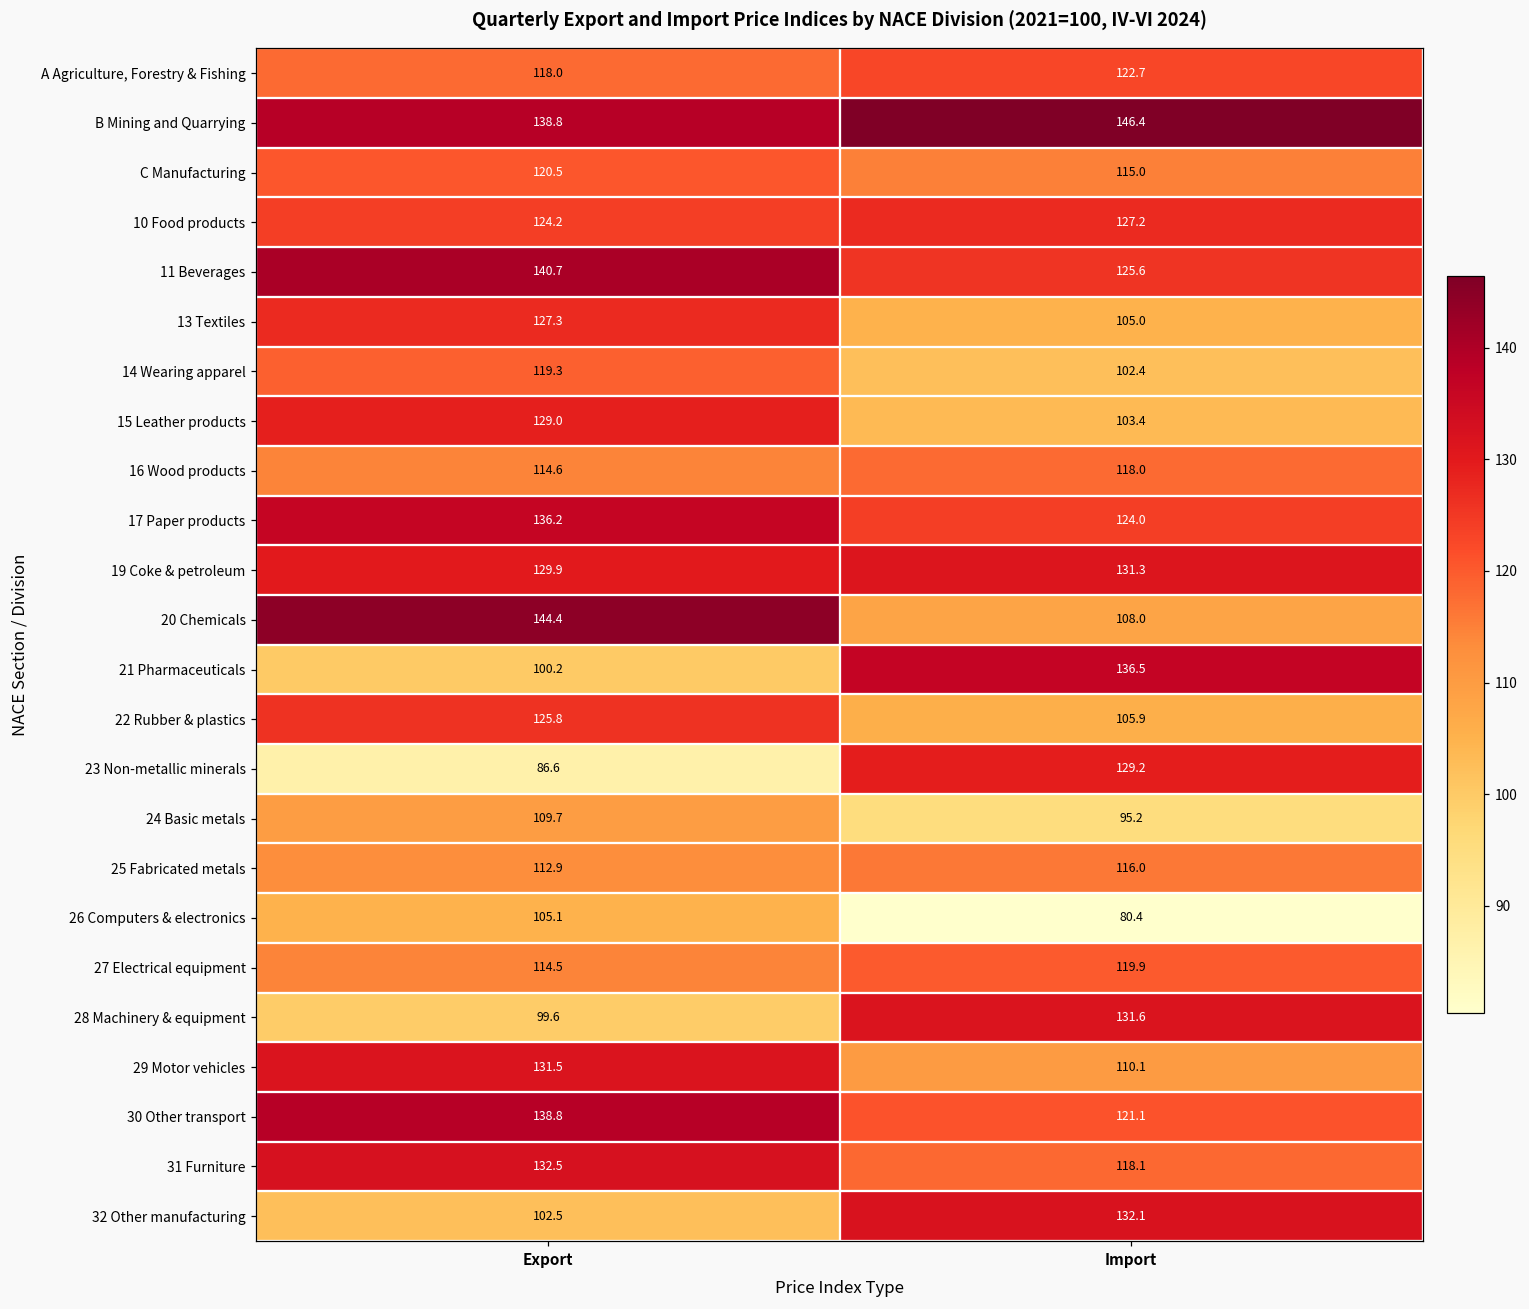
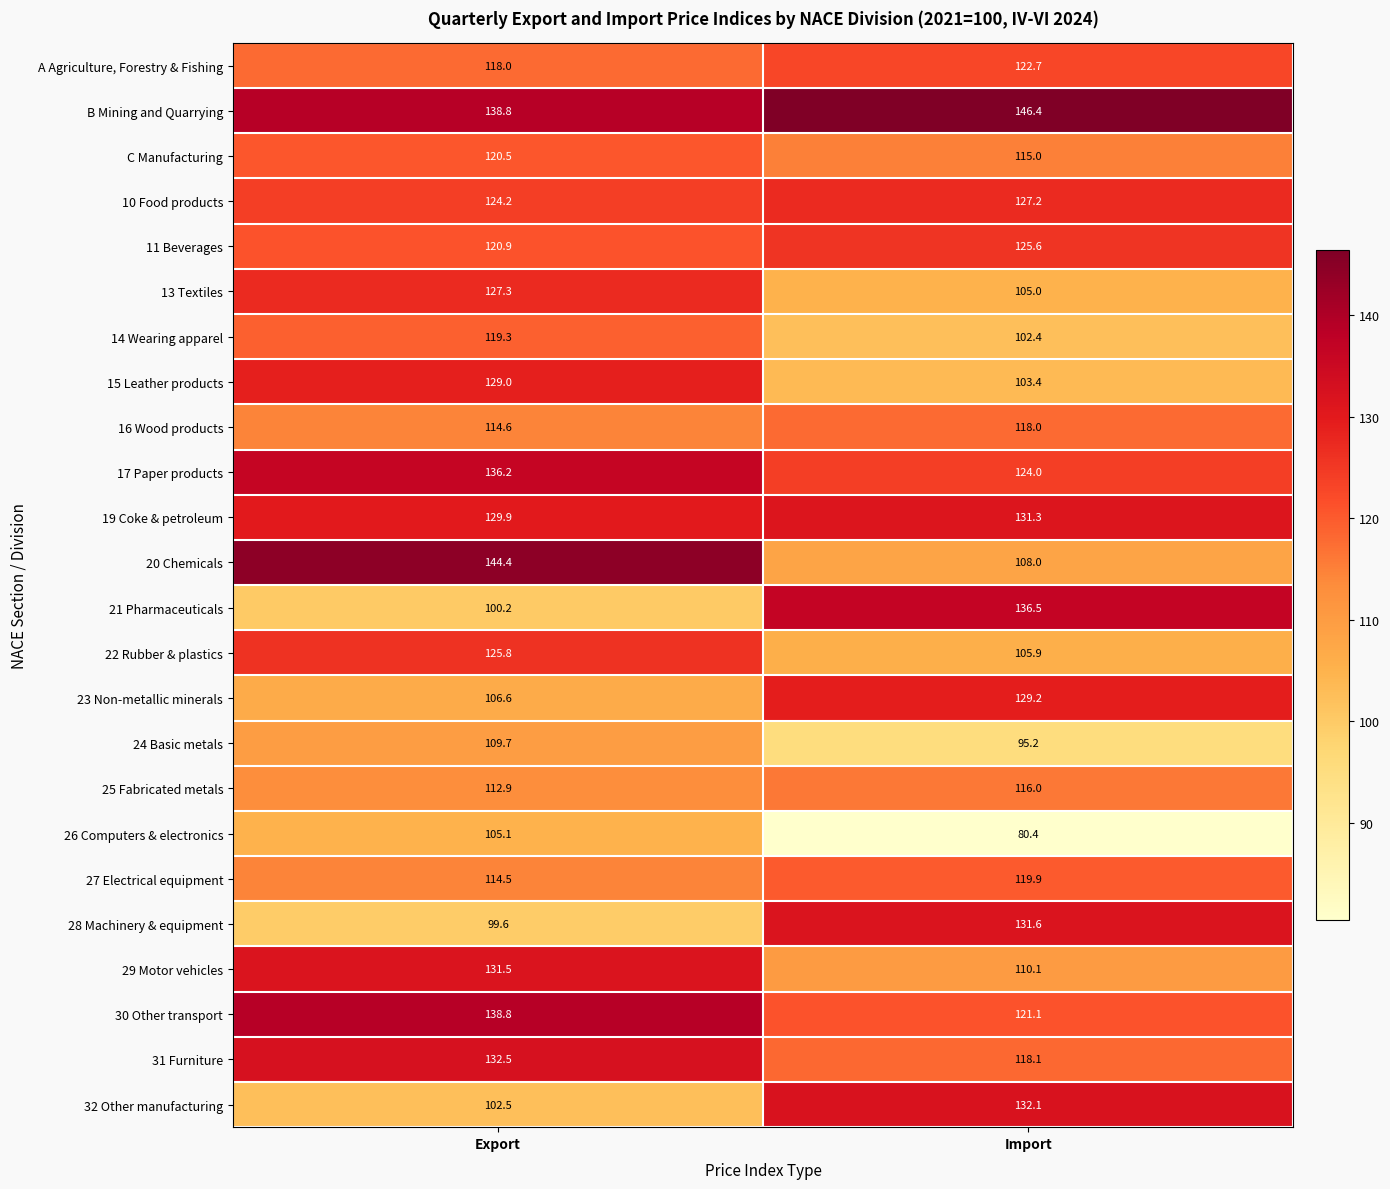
11 Beverages, Export: 140.7 -> 120.9
23 Non-metallic minerals, Export: 86.6 -> 106.6
